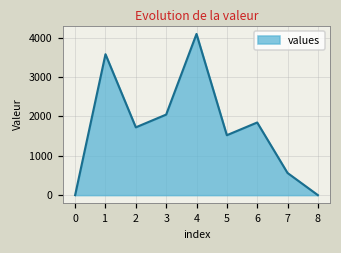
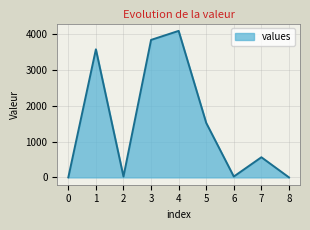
2: 1700 -> 0
3: 2000 -> 3800
6: 1800 -> 0
